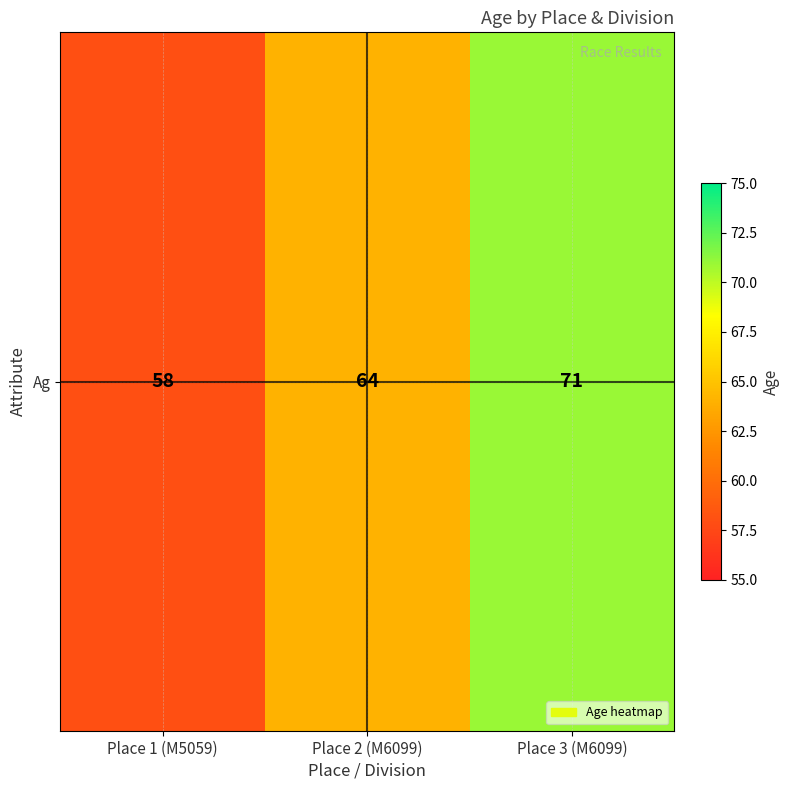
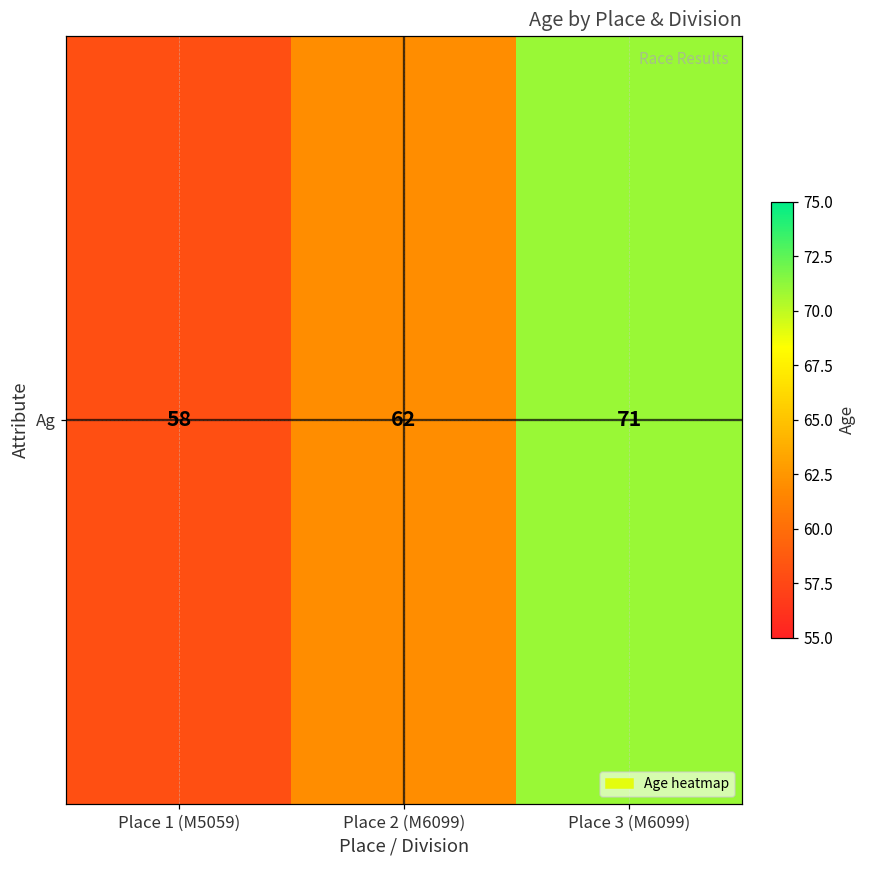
Ag, Place 2 (M6099): 64 -> 62
